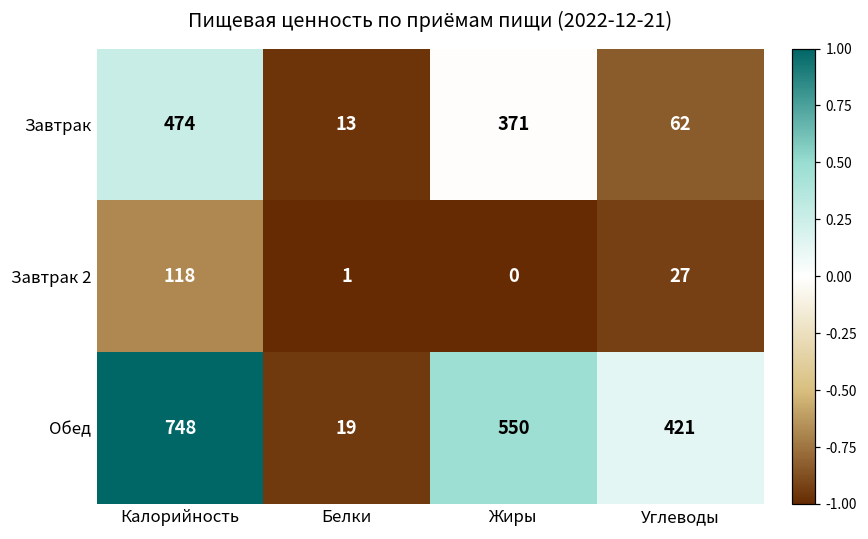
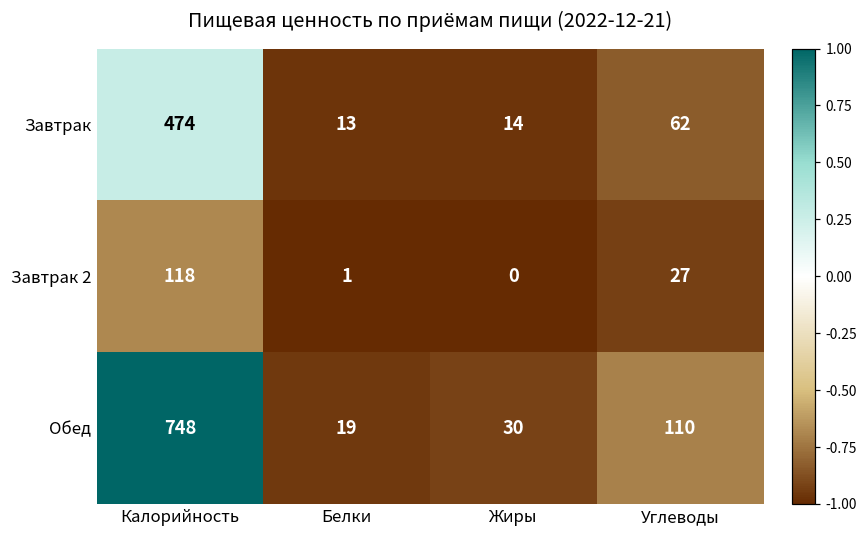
Завтрак, Жиры: 371 -> 14
Обед, Жиры: 550 -> 30
Обед, Углеводы: 421 -> 110
